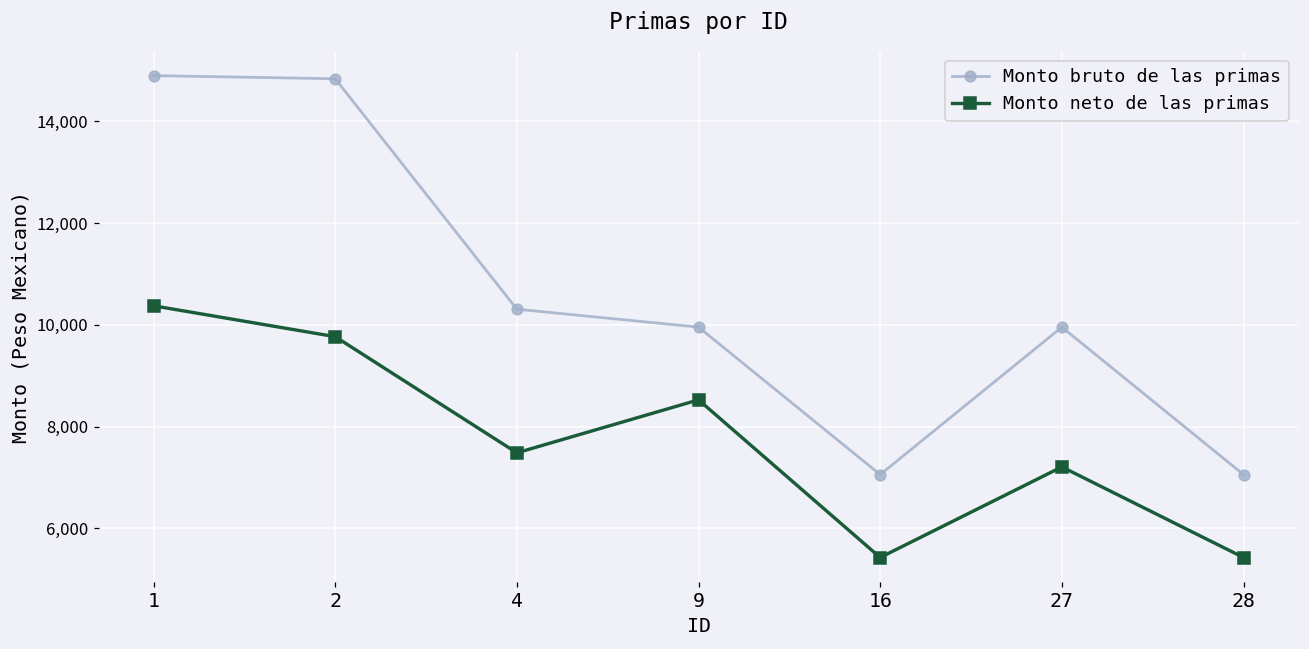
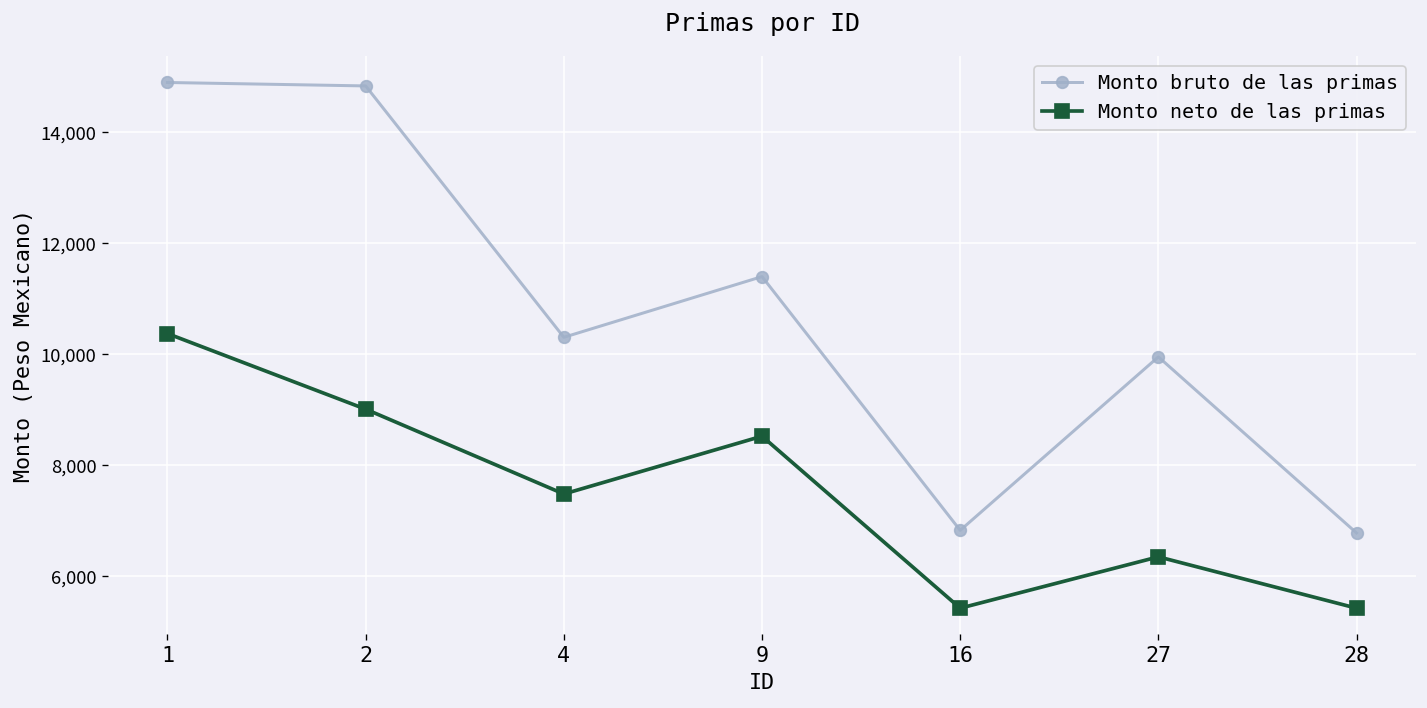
Monto neto de las primas, 2: 9,800 -> 9,000
Monto bruto de las primas, 9: 10,000 -> 11,400
Monto bruto de las primas, 16: 7,100 -> 6,800
Monto neto de las primas, 27: 7,200 -> 6,400
Monto bruto de las primas, 28: 7,100 -> 6,800
